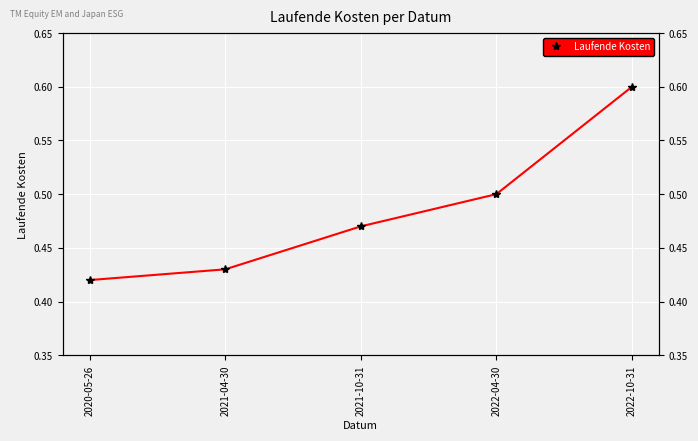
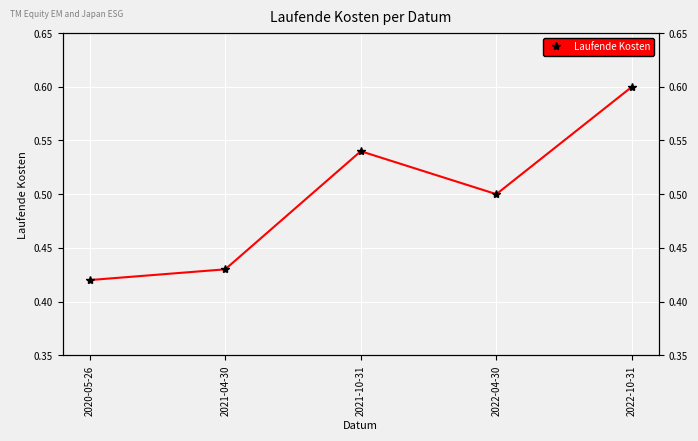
2021-10-31: 0.47 -> 0.54
